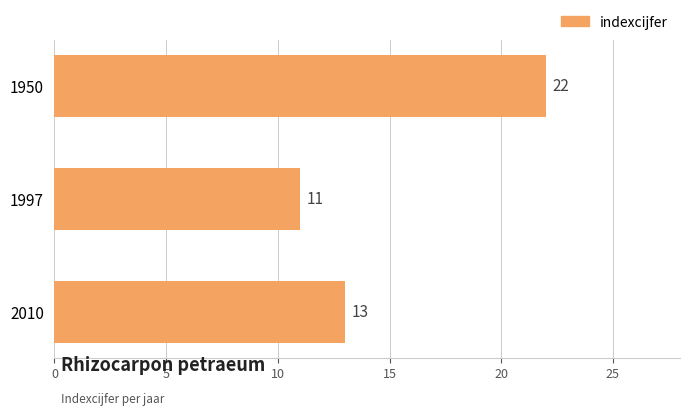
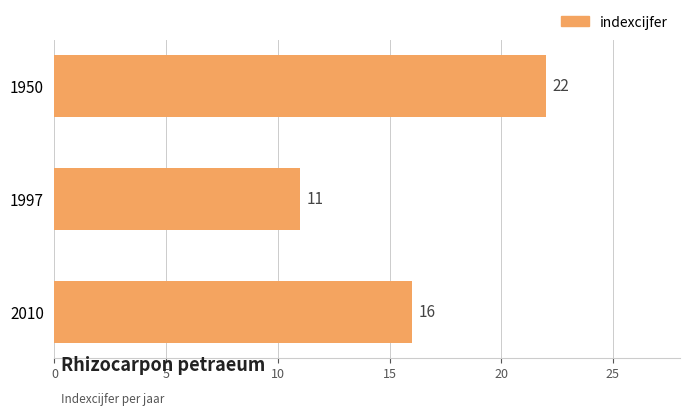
2010: 13 -> 16
